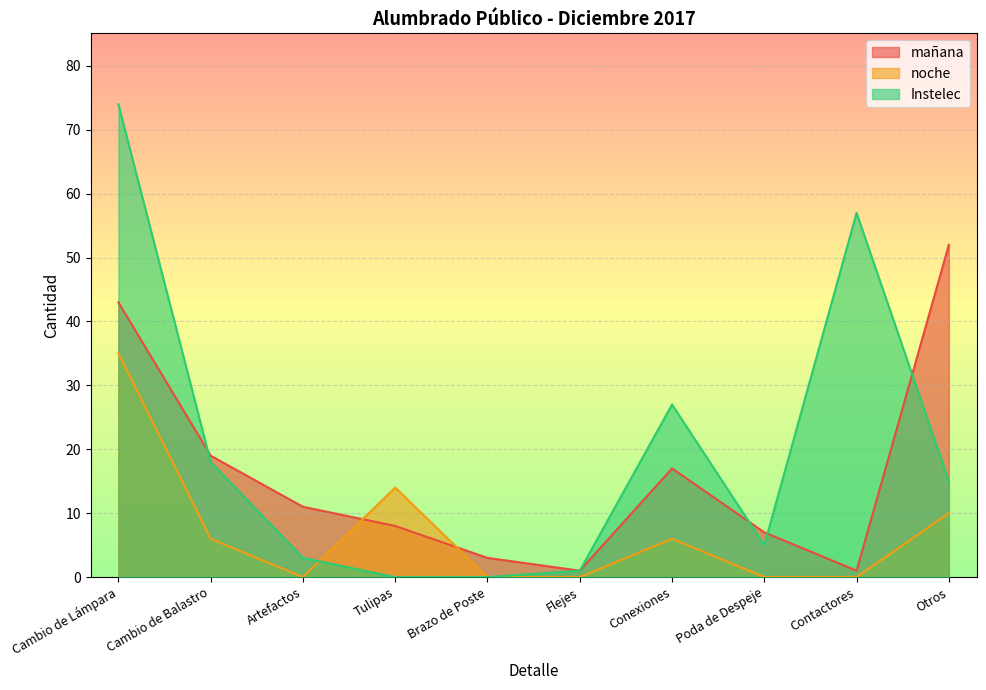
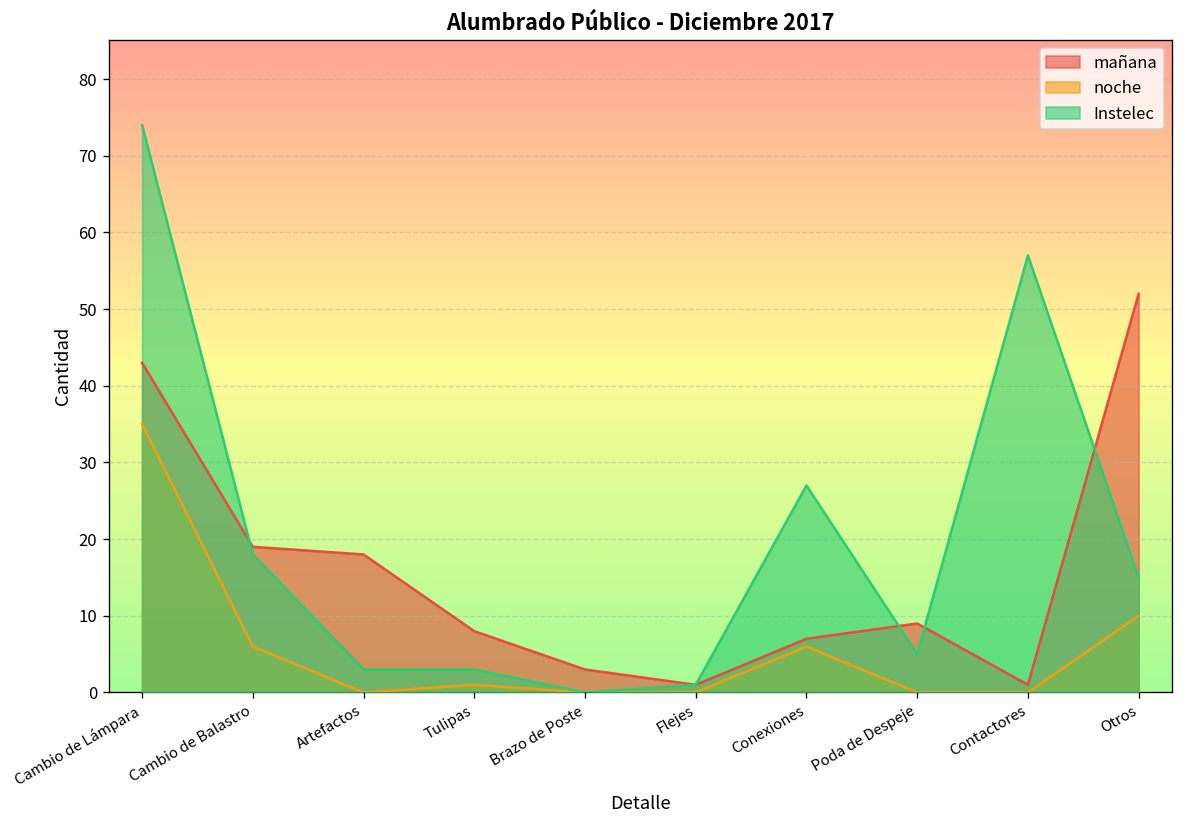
mañana, Artefactos: 11 -> 18
noche, Tulipas: 14 -> 1
Instelec, Tulipas: 0 -> 3
mañana, Conexiones: 17 -> 7
mañana, Poda de Despeje: 7 -> 9
